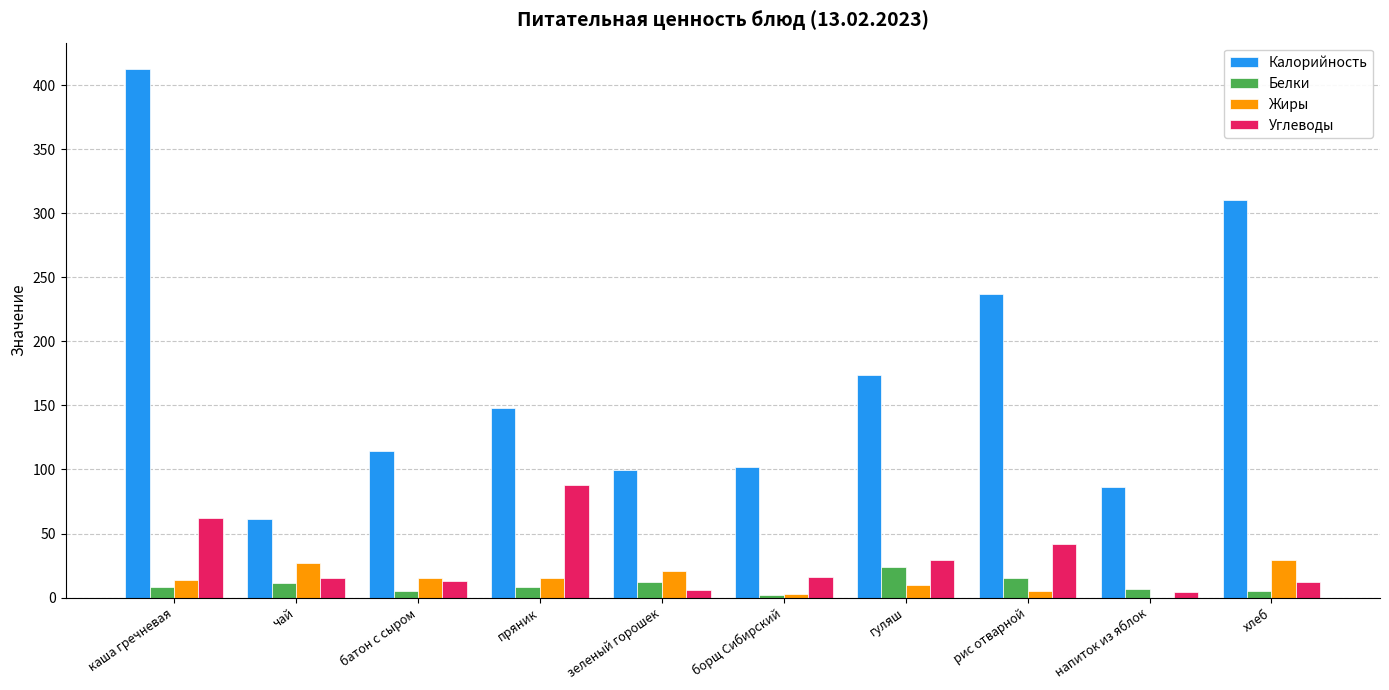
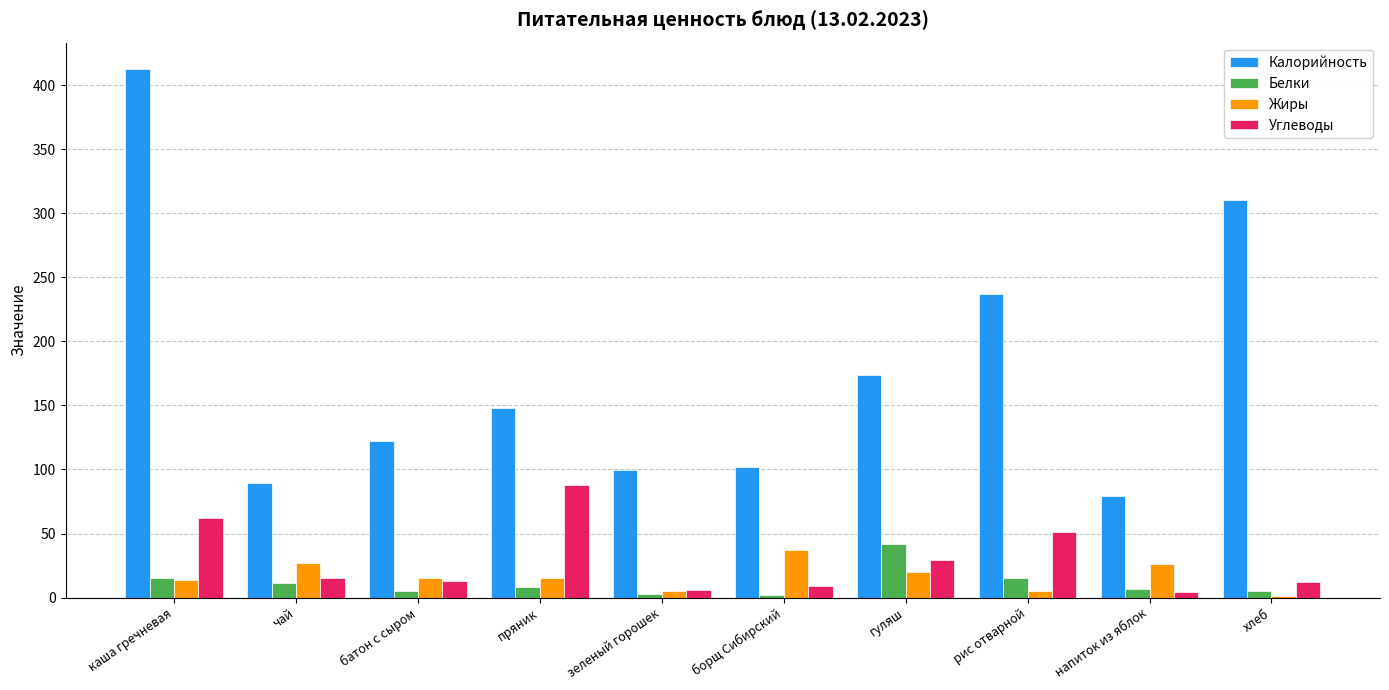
Белки, каша гречневая: 8 -> 15
Калорийность, чай: 61 -> 90
Калорийность, батон с сыром: 114 -> 122
Белки, зеленый горошек: 12 -> 3
Жиры, зеленый горошек: 21 -> 5
Жиры, борщ Сибирский: 3 -> 37
Углеводы, борщ Сибирский: 16 -> 9
Белки, гуляш: 24 -> 42
Жиры, гуляш: 10 -> 20
Углеводы, рис отварной: 42 -> 51
Калорийность, напиток из яблок: 87 -> 79
Жиры, напиток из яблок: 0 -> 26
Жиры, хлеб: 29 -> 1
